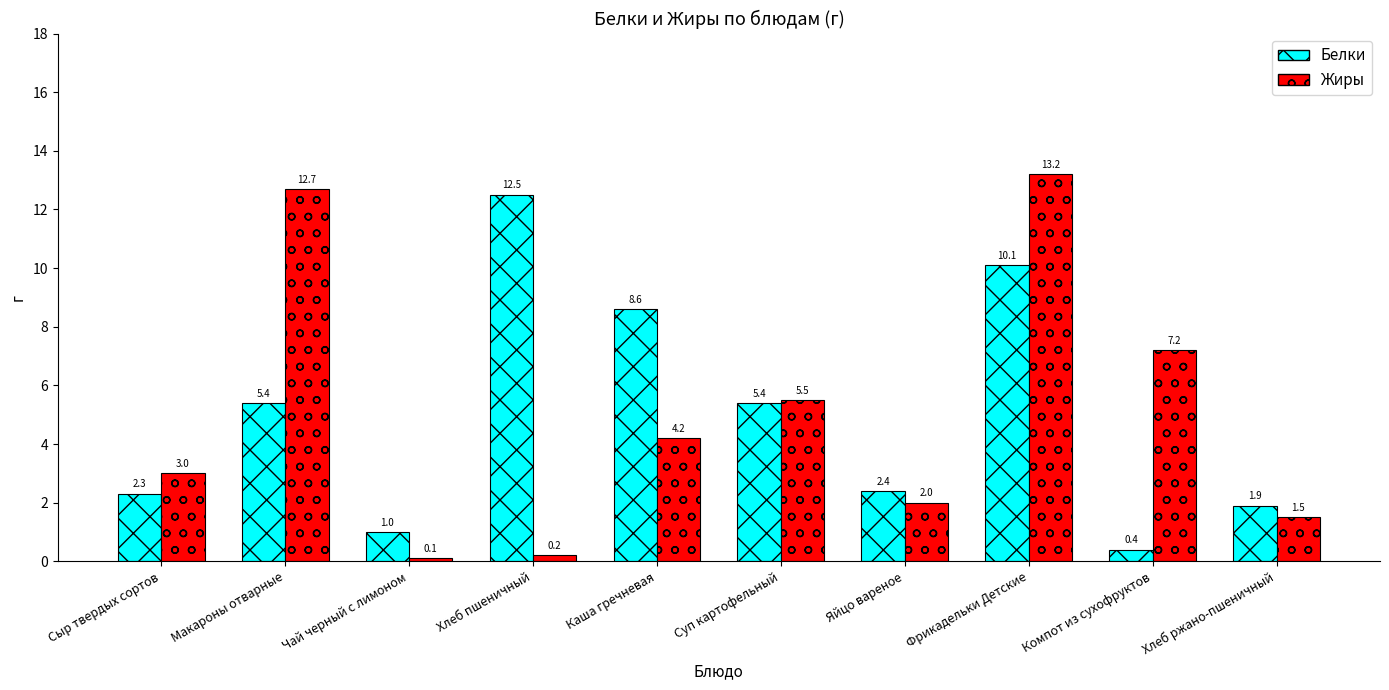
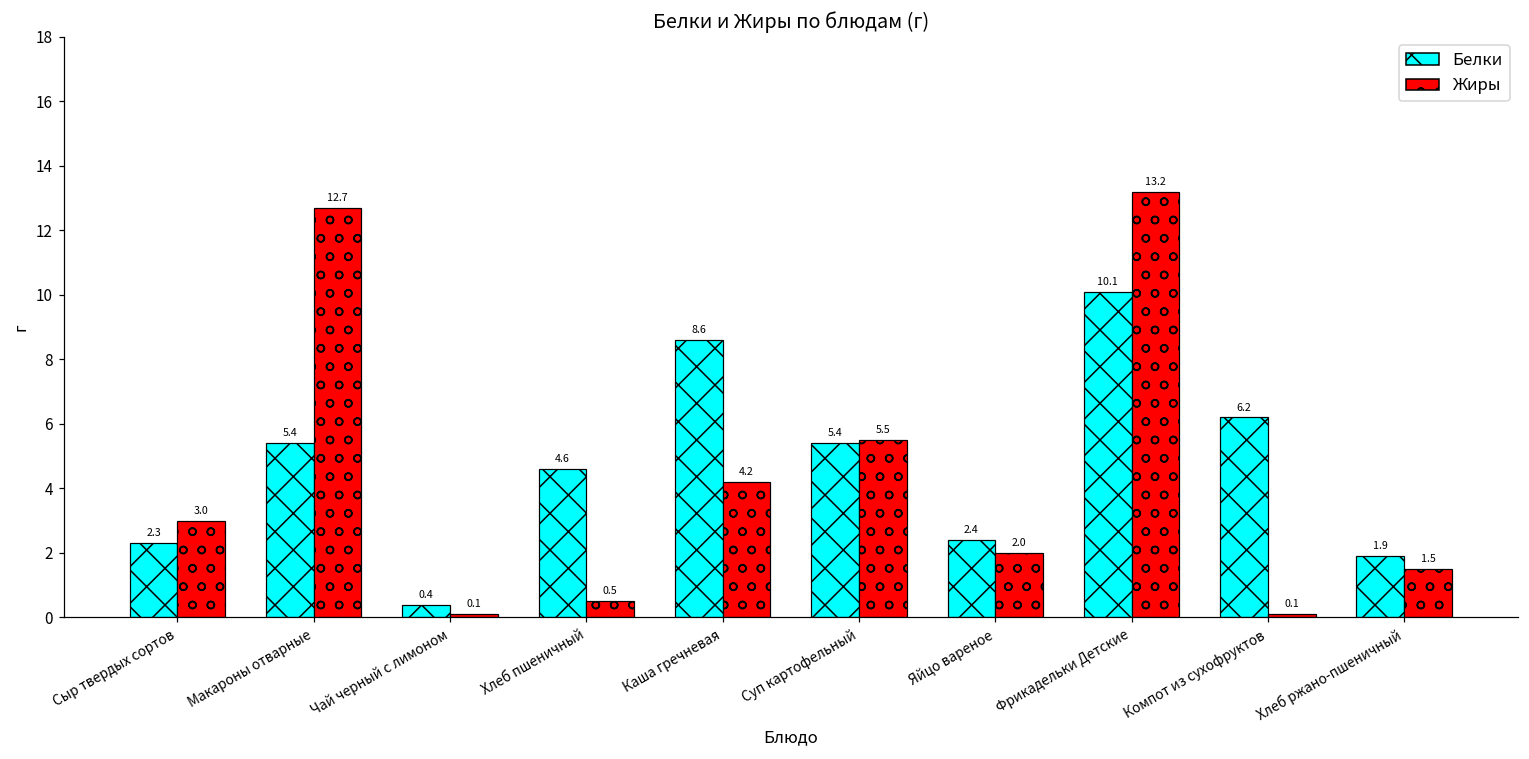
Белки, Чай черный с лимоном: 1.0 -> 0.4
Белки, Хлеб пшеничный: 12.5 -> 4.6
Жиры, Хлеб пшеничный: 0.2 -> 0.5
Белки, Компот из сухофруктов: 0.4 -> 6.2
Жиры, Компот из сухофруктов: 7.2 -> 0.1
